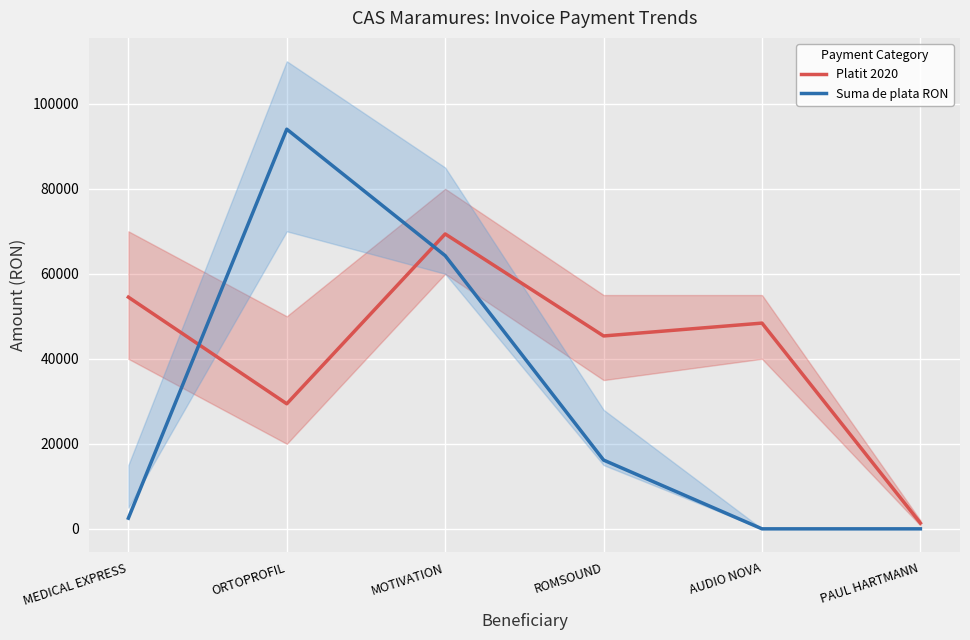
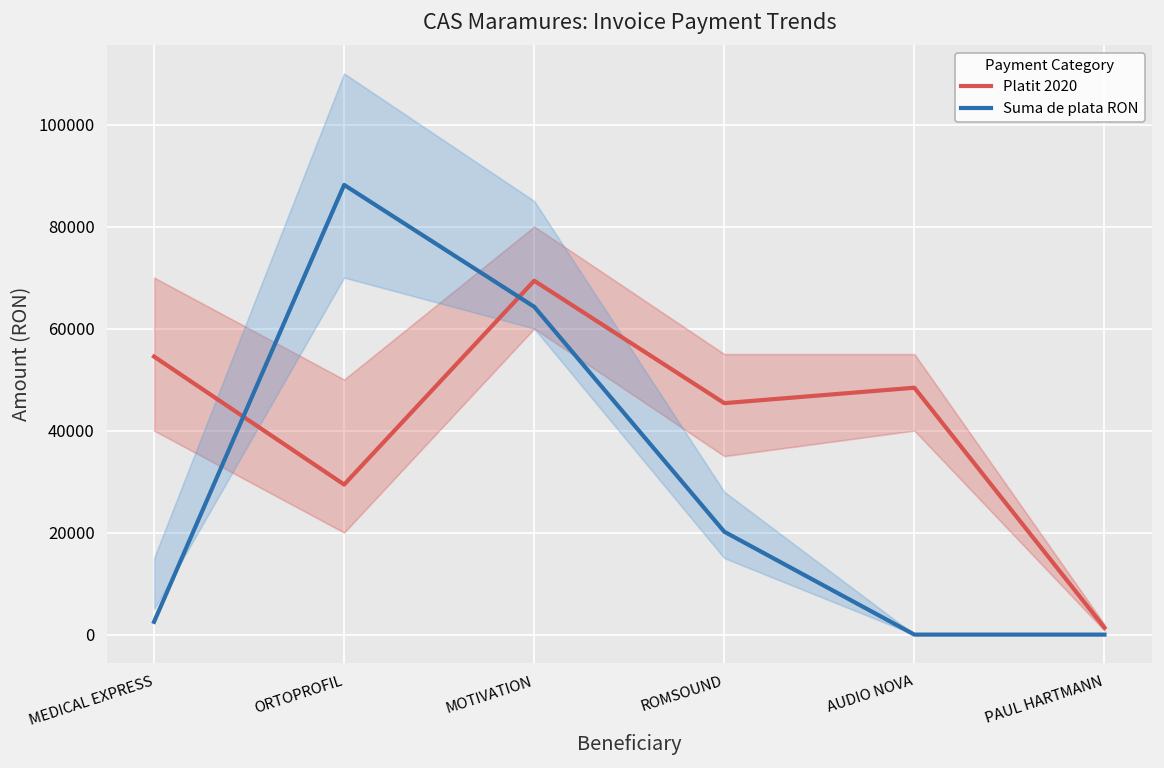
Suma de plata RON, ORTOPROFIL: 94000 -> 88000
Suma de plata RON, ROMSOUND: 16000 -> 20000
